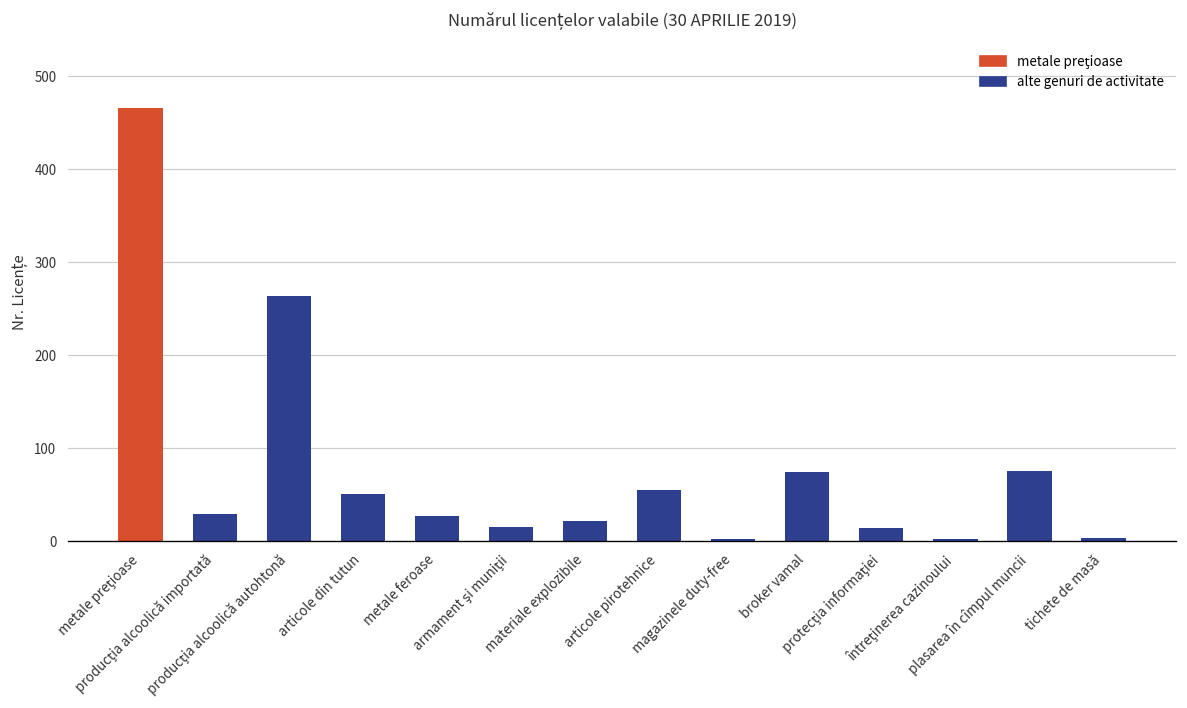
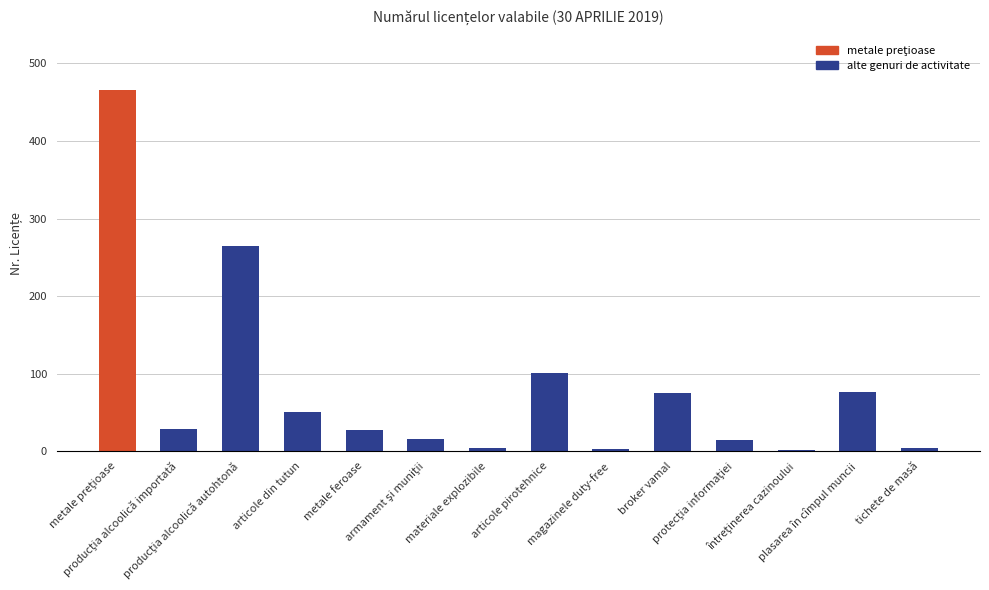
materiale explozibile: 20 -> 0
articole pirotehnice: 60 -> 100
